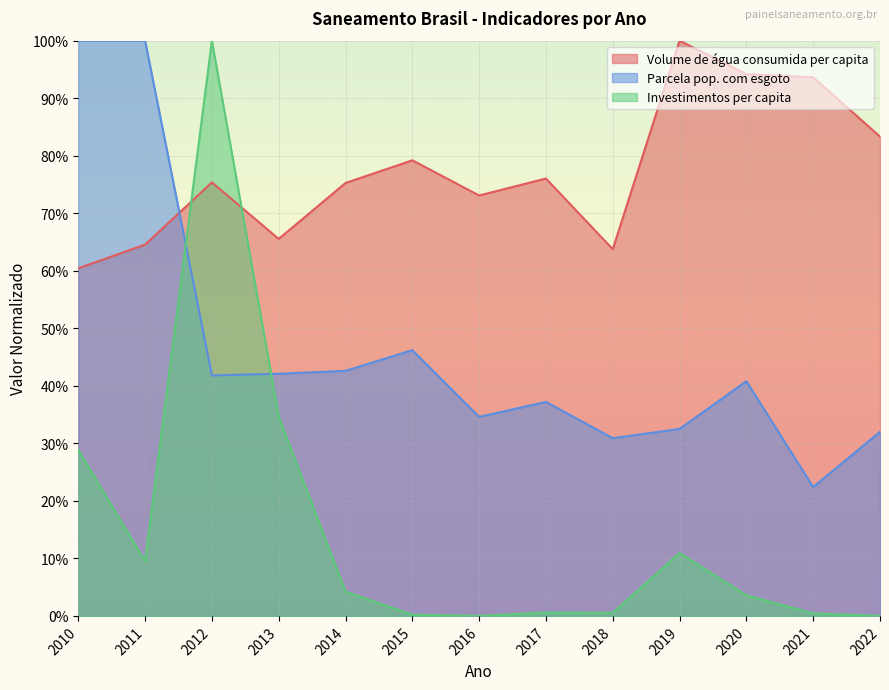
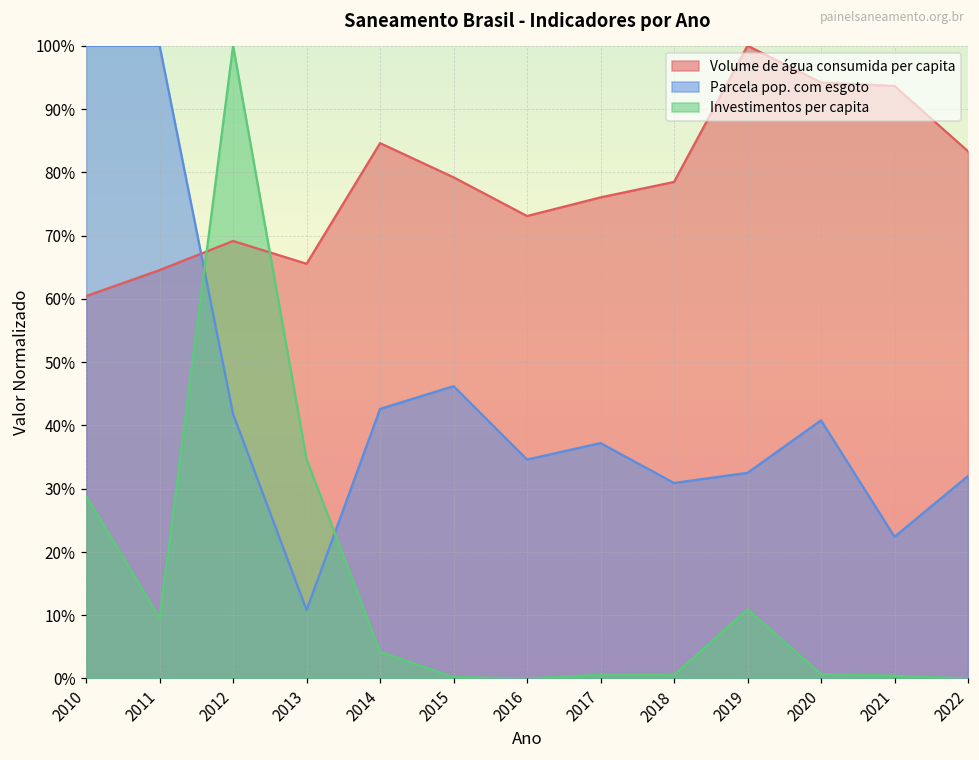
Volume de água consumida per capita, 2012: 75% -> 69%
Parcela pop. com esgoto, 2013: 42% -> 11%
Volume de água consumida per capita, 2014: 75% -> 85%
Volume de água consumida per capita, 2018: 64% -> 78%
Investimentos per capita, 2020: 4% -> 1%
